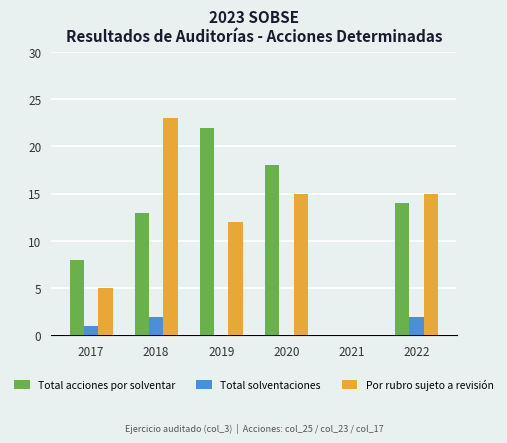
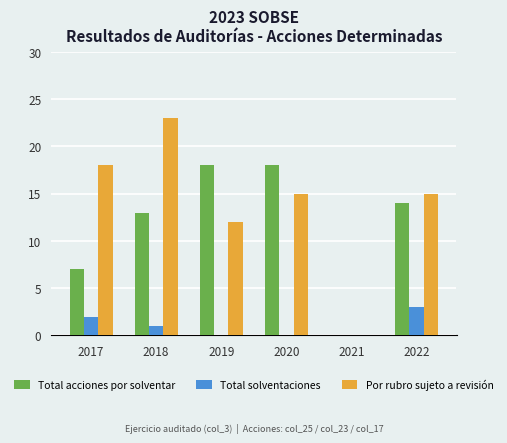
Total acciones por solventar, 2017: 8 -> 7
Total solventaciones, 2017: 1 -> 2
Por rubro sujeto a revisión, 2017: 5 -> 18
Total solventaciones, 2018: 2 -> 1
Total acciones por solventar, 2019: 22 -> 18
Total solventaciones, 2022: 2 -> 3
